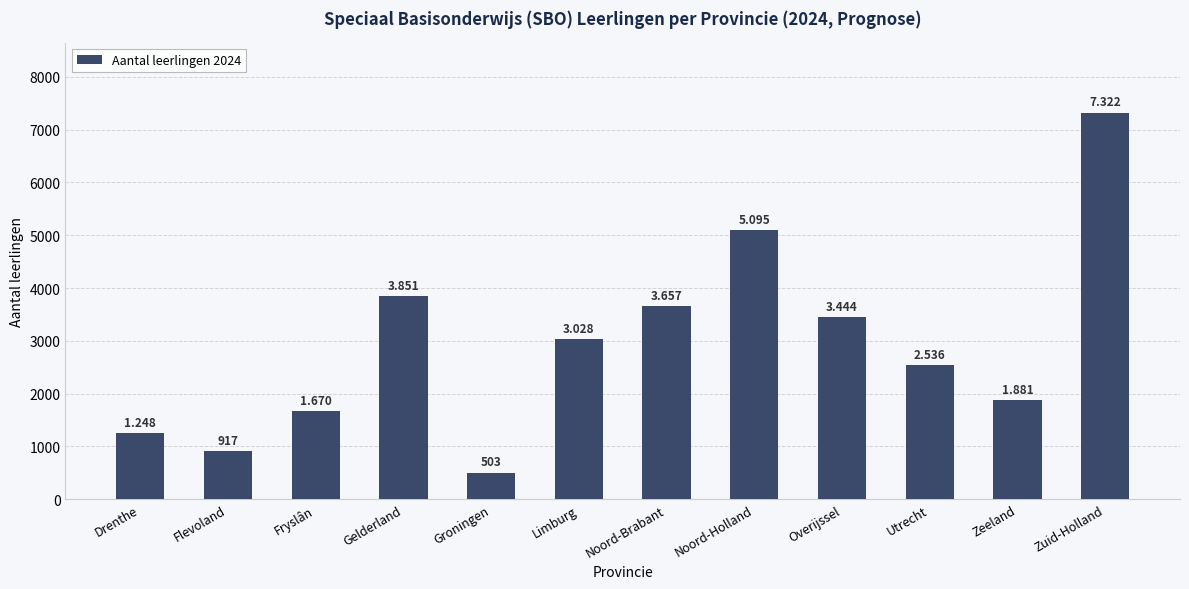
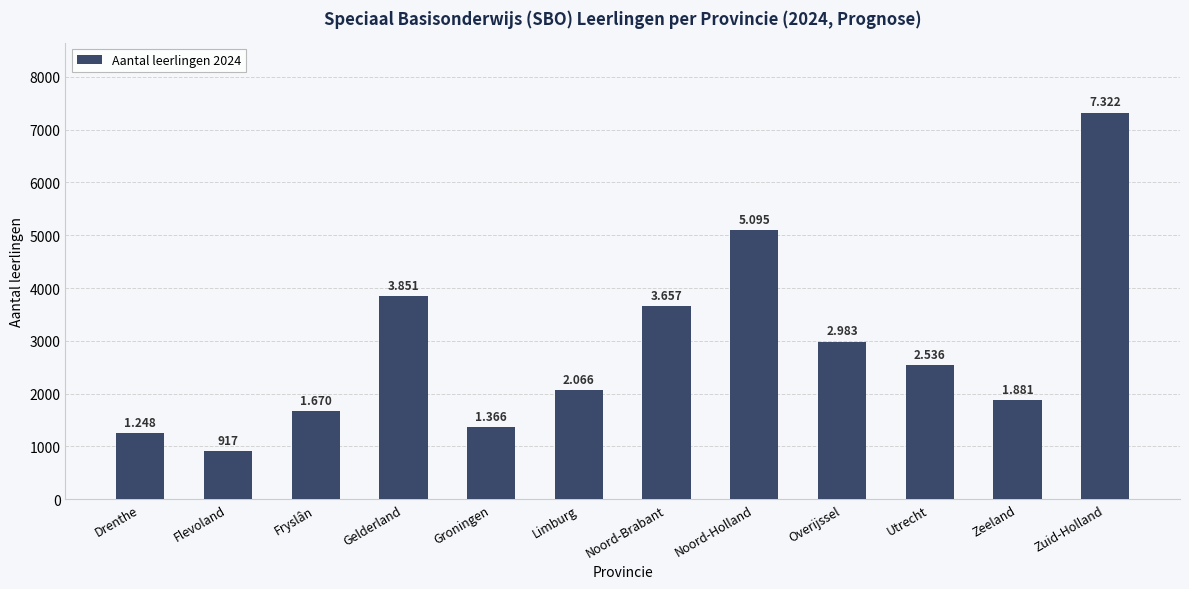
Groningen: 503 -> 1.366
Limburg: 3.028 -> 2.066
Overijssel: 3.444 -> 2.983
